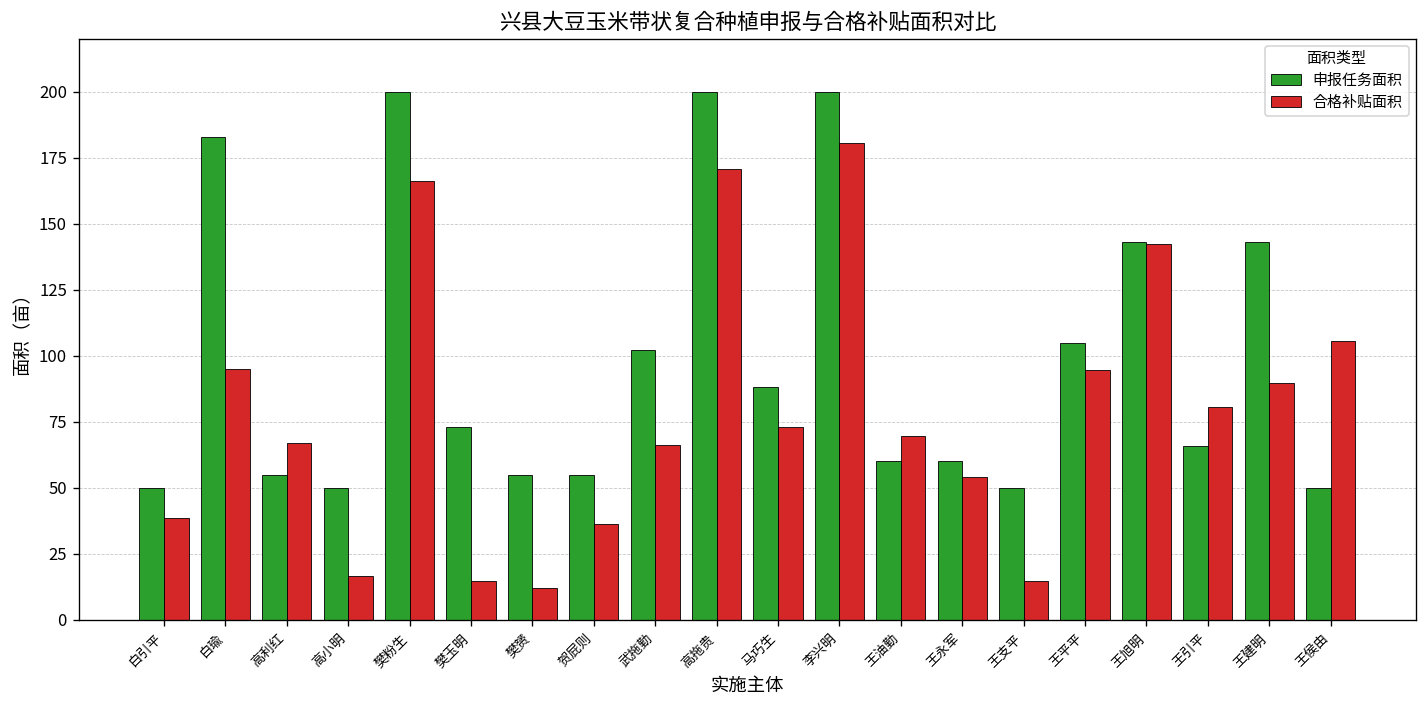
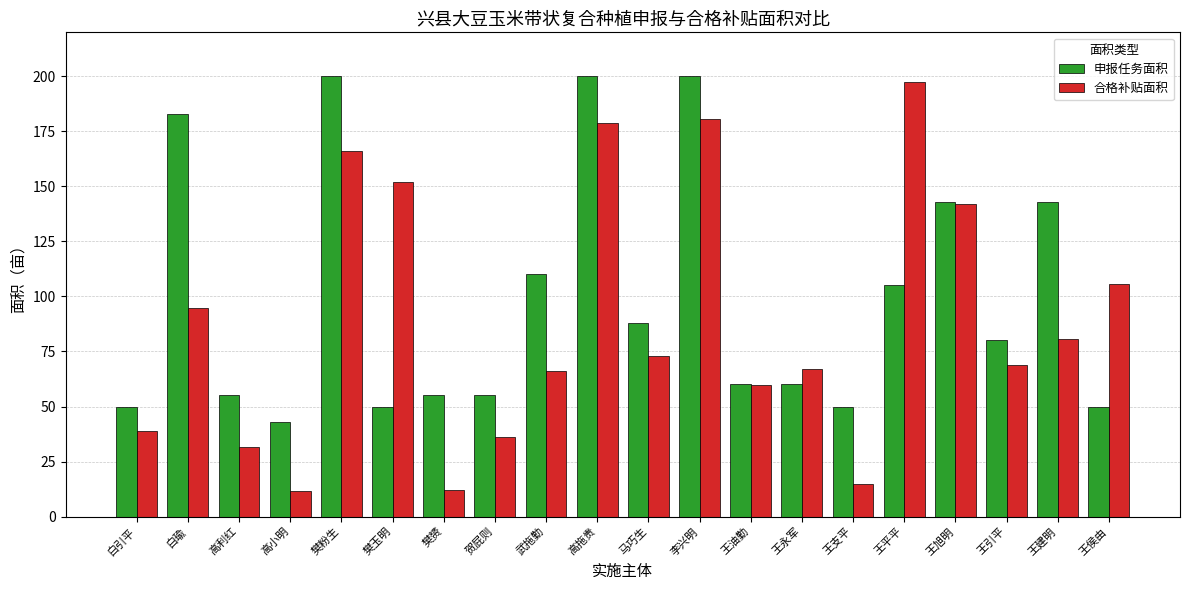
合格补贴面积, 高利红: 67 -> 32
申报任务面积, 高小明: 50 -> 43
合格补贴面积, 高小明: 17 -> 12
申报任务面积, 樊玉明: 73 -> 50
合格补贴面积, 樊玉明: 15 -> 152
申报任务面积, 武拖勤: 102 -> 110
合格补贴面积, 高拖贵: 171 -> 179
合格补贴面积, 王油勤: 70 -> 60
合格补贴面积, 王永军: 54 -> 67
合格补贴面积, 王平平: 95 -> 197
申报任务面积, 王引平: 66 -> 80
合格补贴面积, 王引平: 81 -> 69
合格补贴面积, 王建明: 90 -> 81
